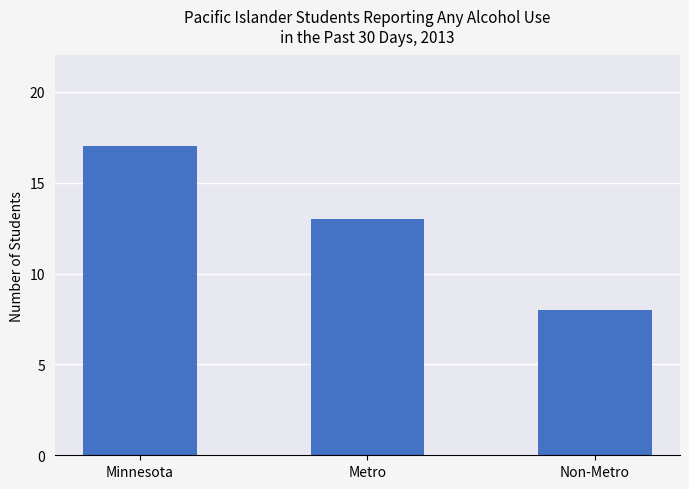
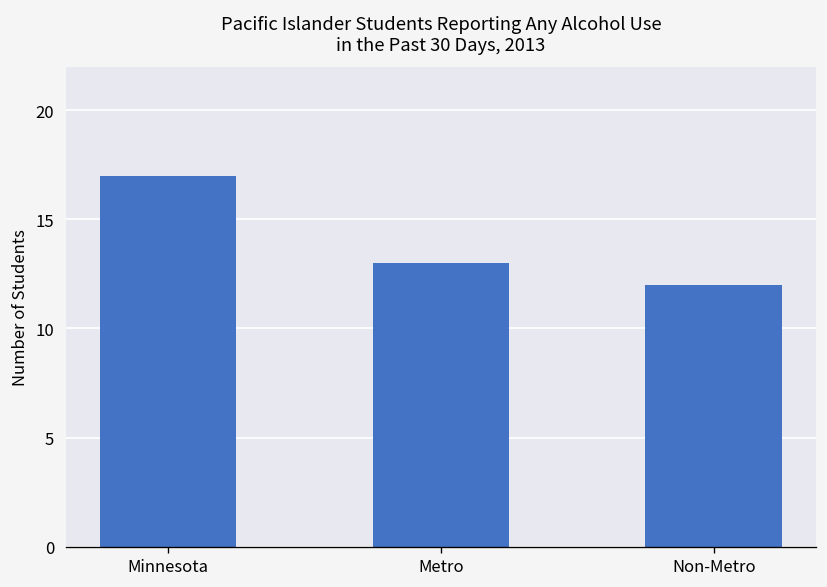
Non-Metro: 8 -> 12
